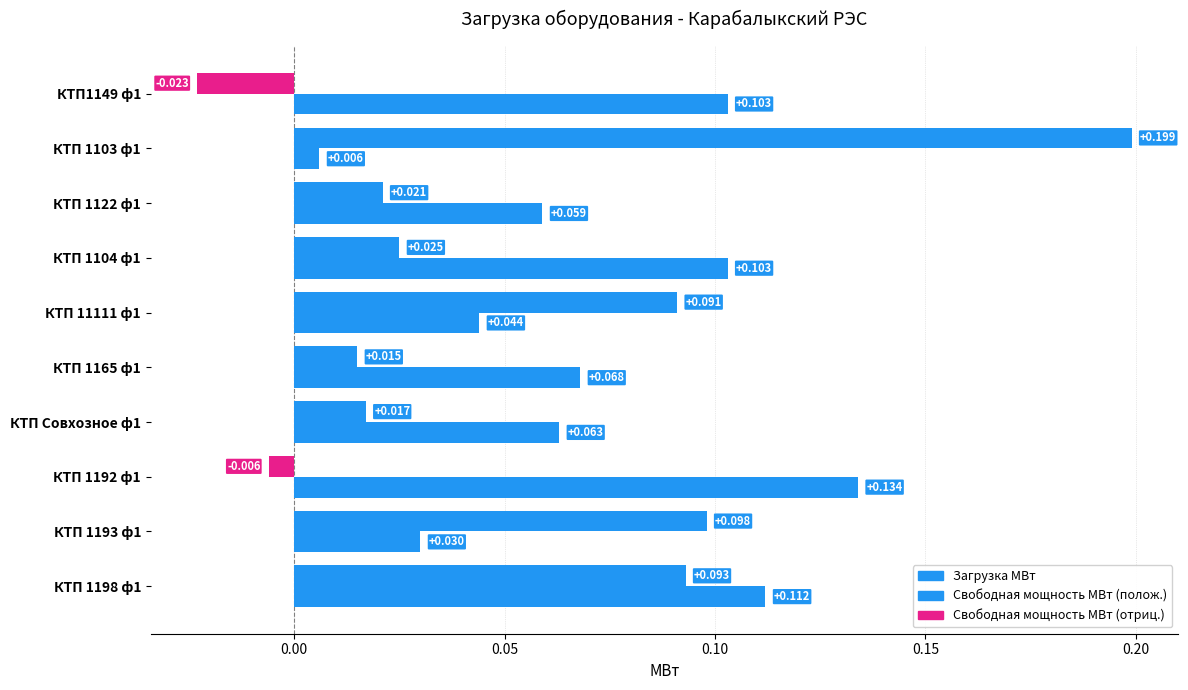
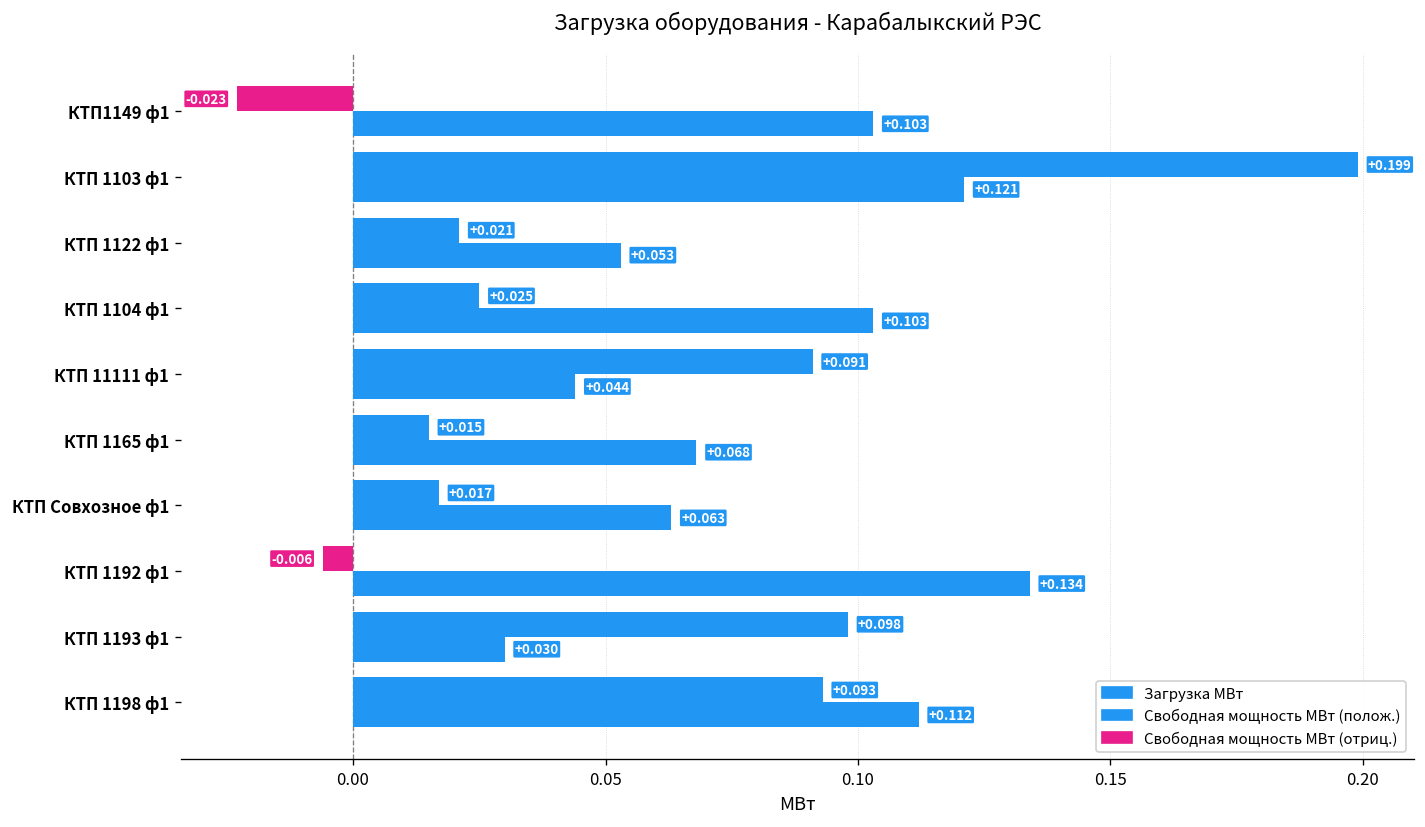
Загрузка МВт, КТП 1103 ф1: +0.006 -> +0.121
Загрузка МВт, КТП 1122 ф1: +0.059 -> +0.053
